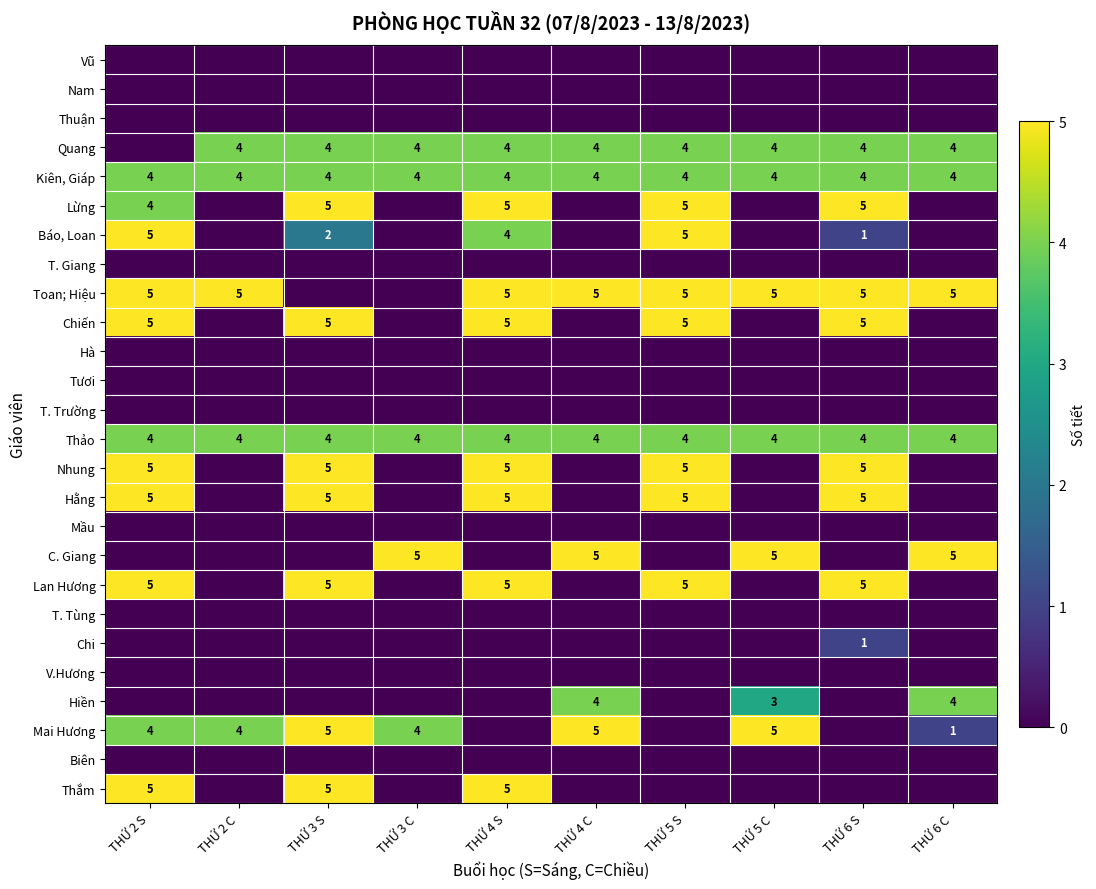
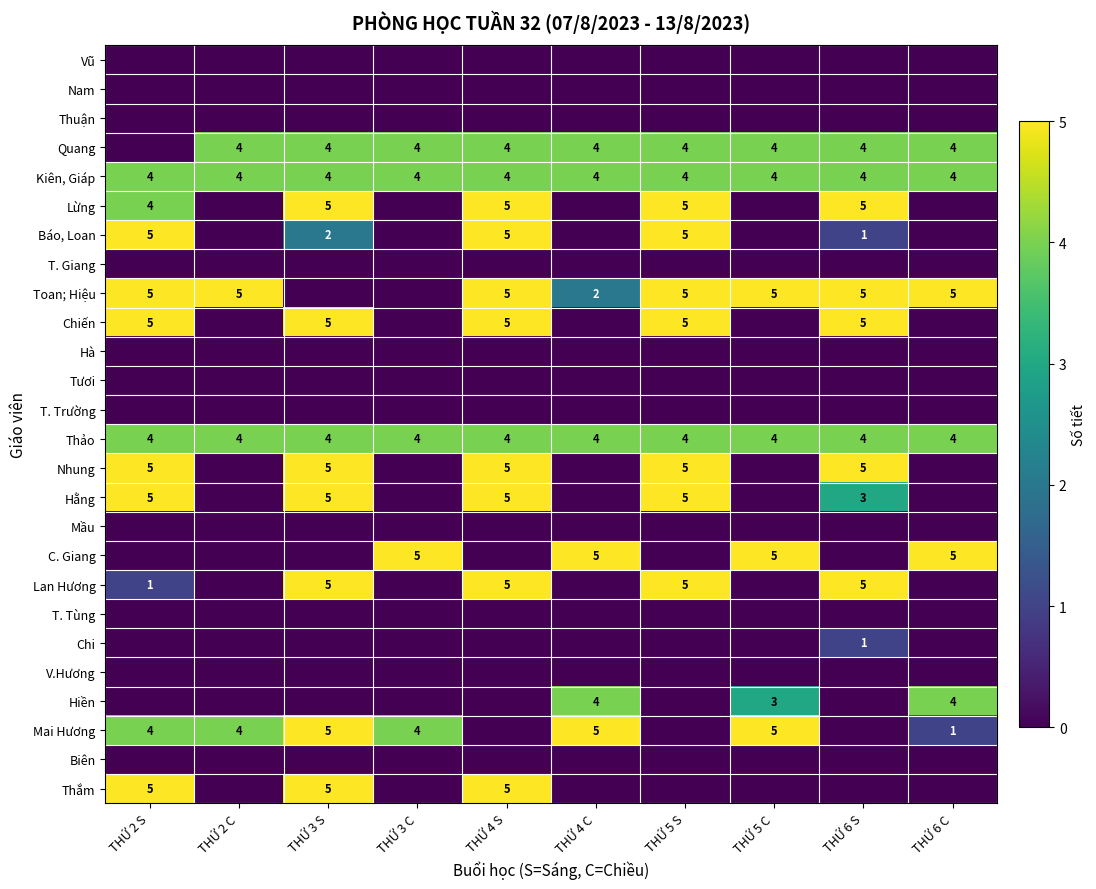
Báo, Loan, THỨ 4 S: 4 -> 5
Toan; Hiệu, THỨ 4 C: 5 -> 2
Hằng, THỨ 6 S: 5 -> 3
Lan Hương, THỨ 2 S: 5 -> 1
